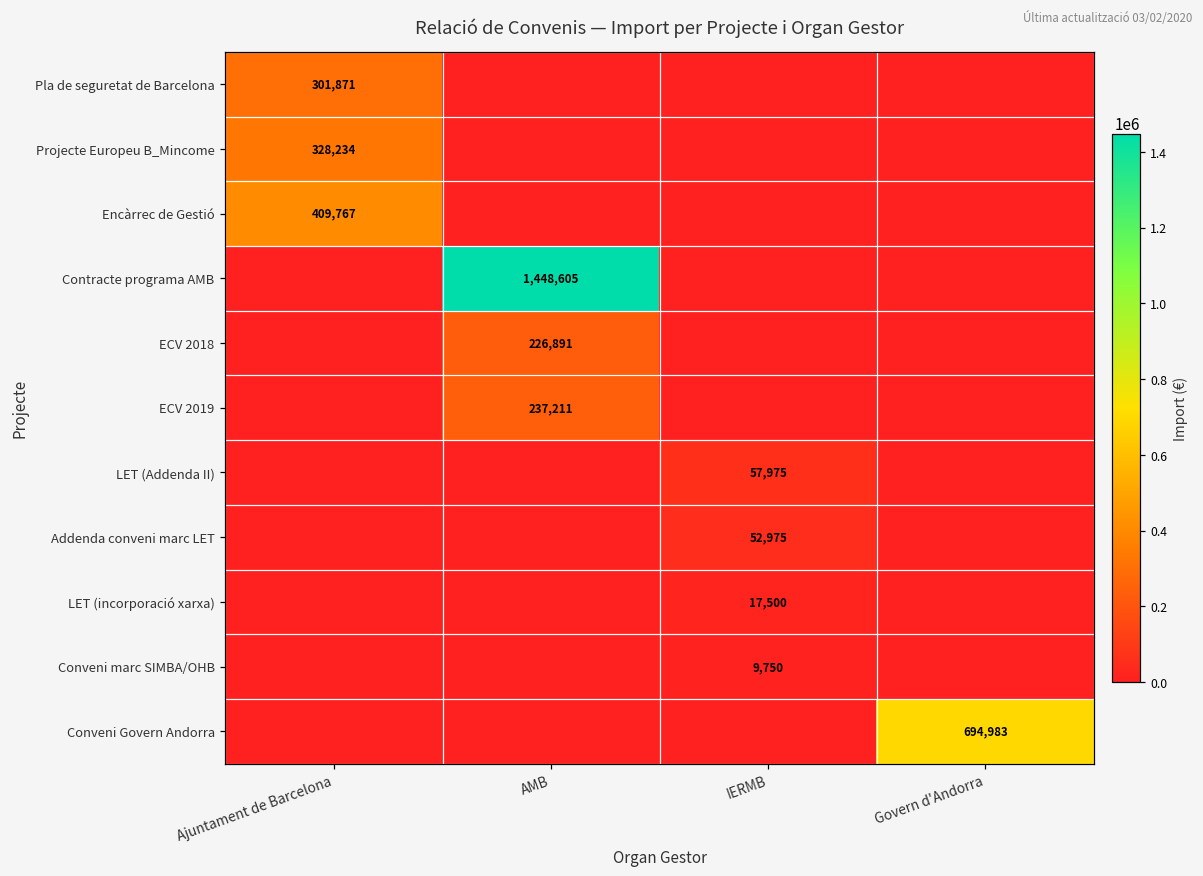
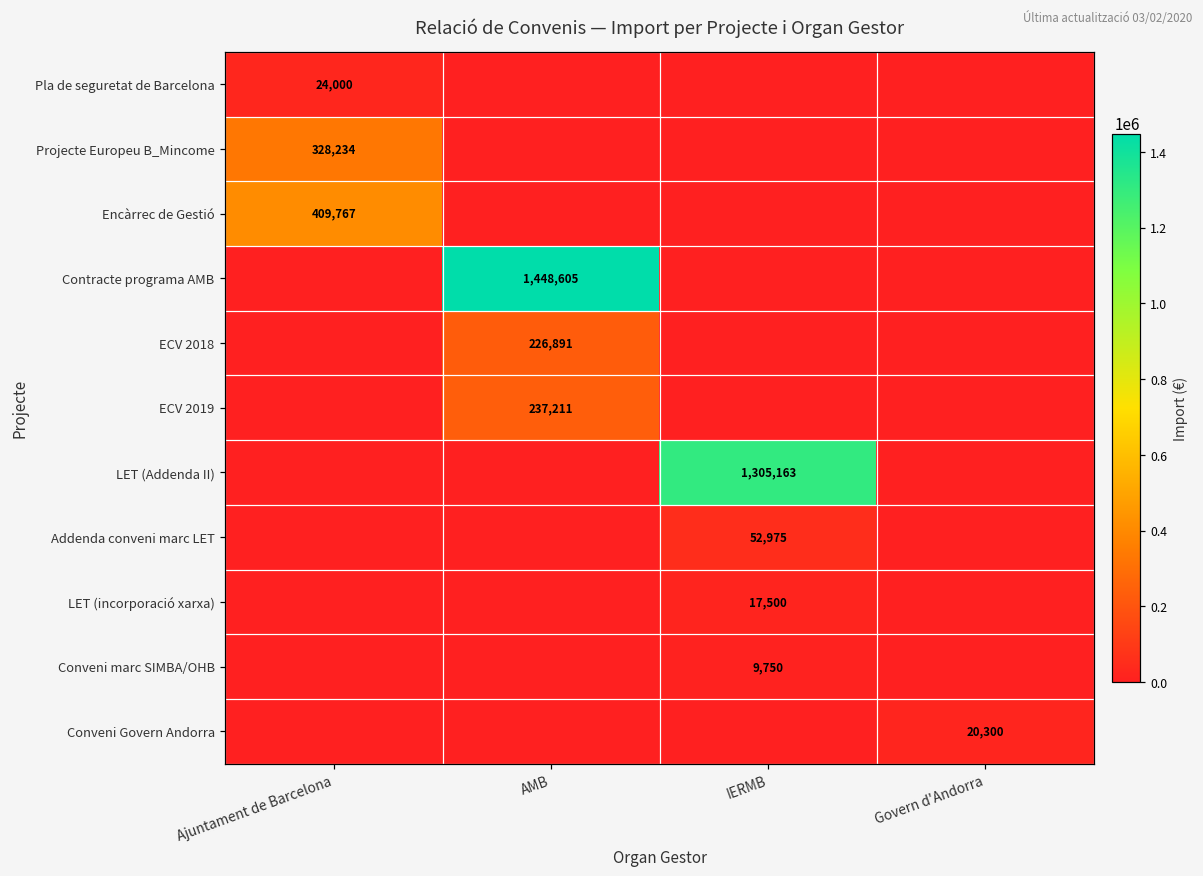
Pla de seguretat de Barcelona, Ajuntament de Barcelona: 301,871 -> 24,000
LET (Addenda II), IERMB: 57,975 -> 1,305,163
Conveni Govern Andorra, Govern d'Andorra: 694,983 -> 20,300
